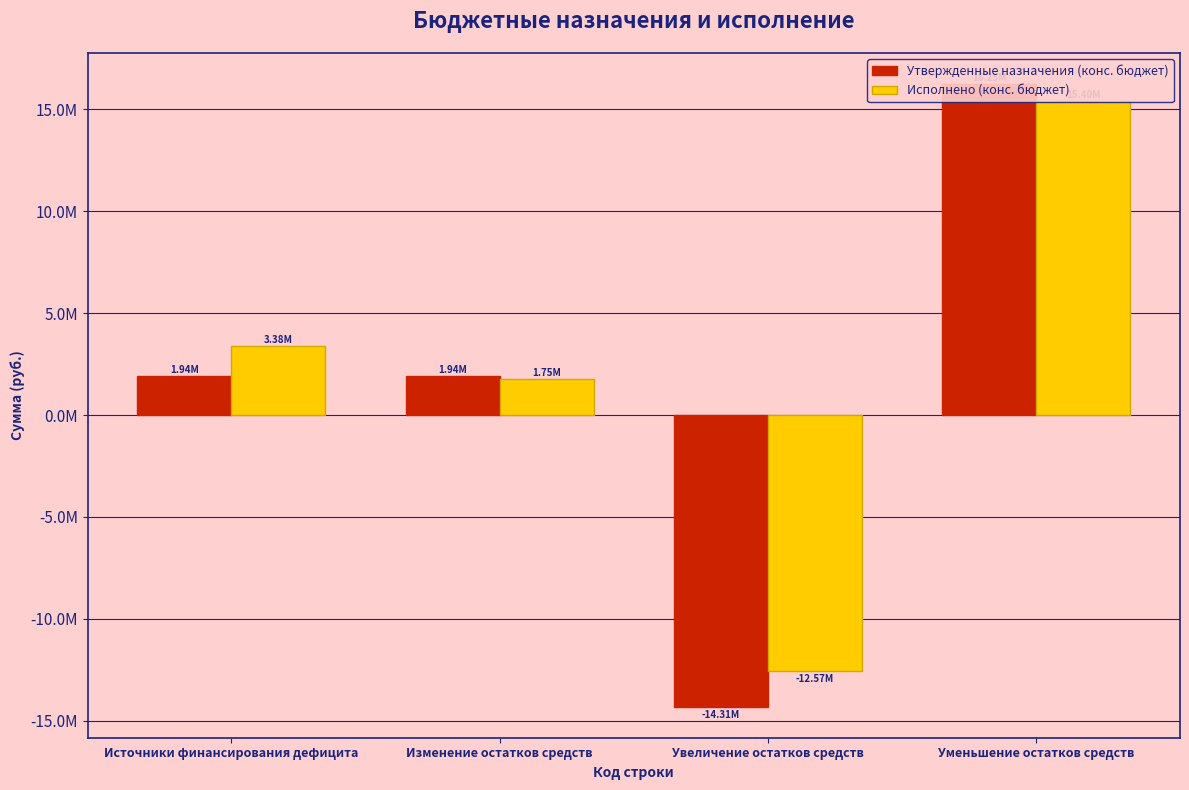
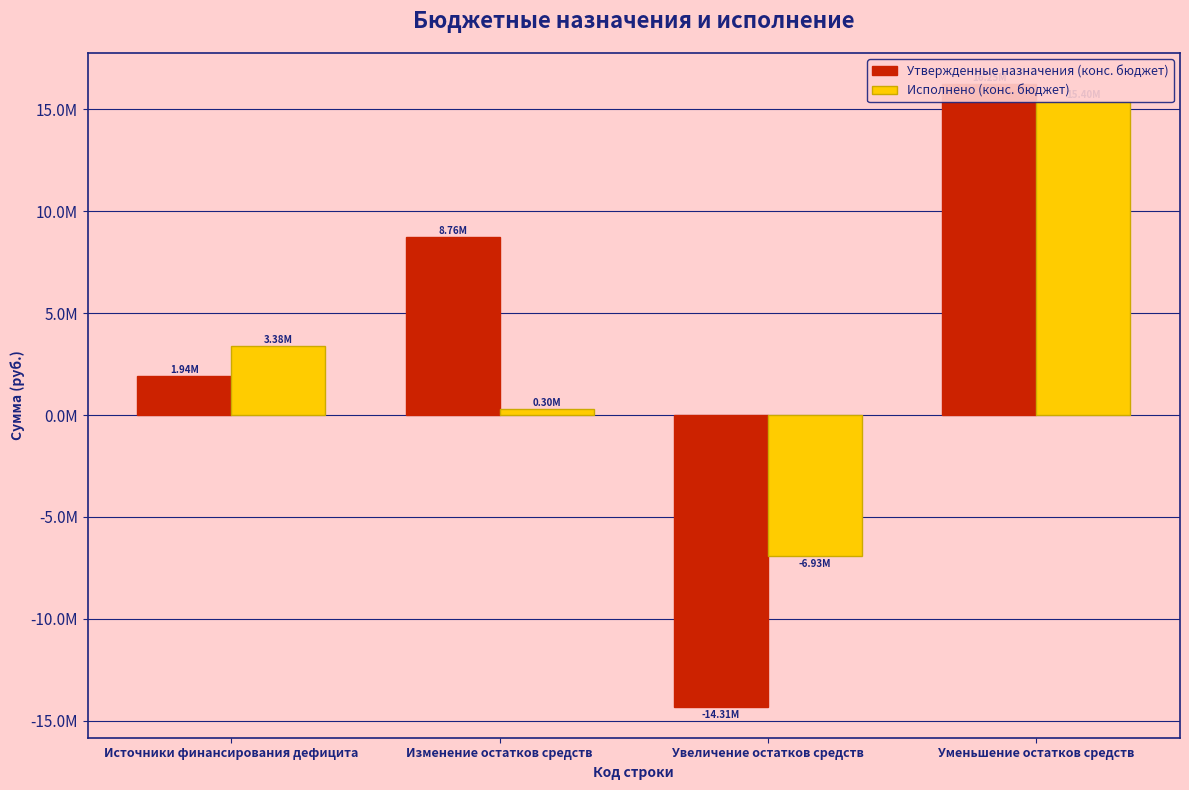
Утвержденные назначения (конс. бюджет), Изменение остатков средств: 1.94M -> 8.76M
Исполнено (конс. бюджет), Изменение остатков средств: 1.75M -> 0.30M
Исполнено (конс. бюджет), Увеличение остатков средств: -12.57M -> -6.93M
